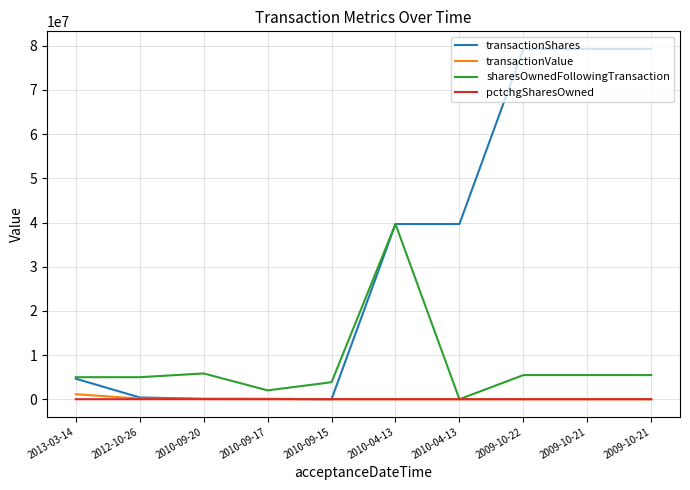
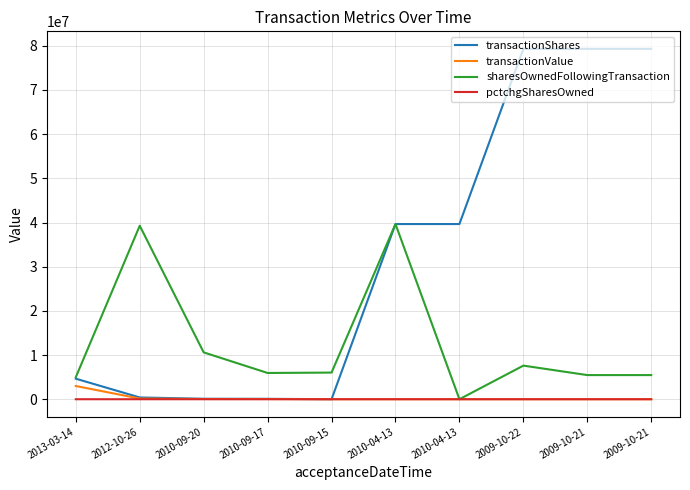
transactionValue, 2013-03-14: 1000000 -> 3000000
sharesOwnedFollowingTransaction, 2012-10-26: 5000000 -> 39000000
sharesOwnedFollowingTransaction, 2010-09-20: 6000000 -> 11000000
sharesOwnedFollowingTransaction, 2010-09-17: 2000000 -> 6000000
sharesOwnedFollowingTransaction, 2010-09-15: 4000000 -> 6000000
sharesOwnedFollowingTransaction, 2009-10-22: 5000000 -> 8000000
